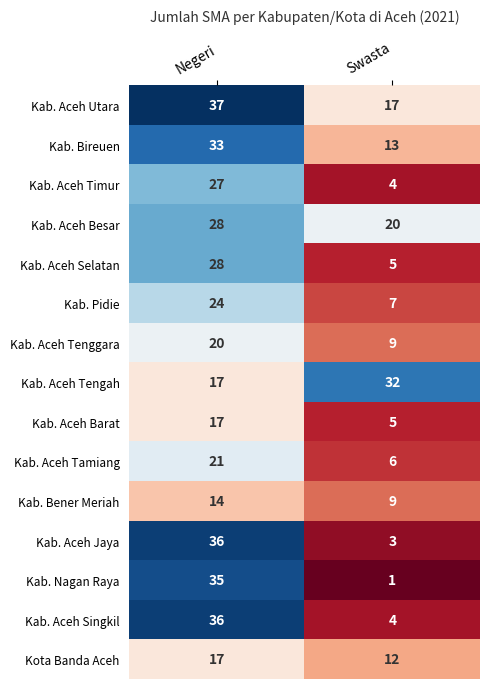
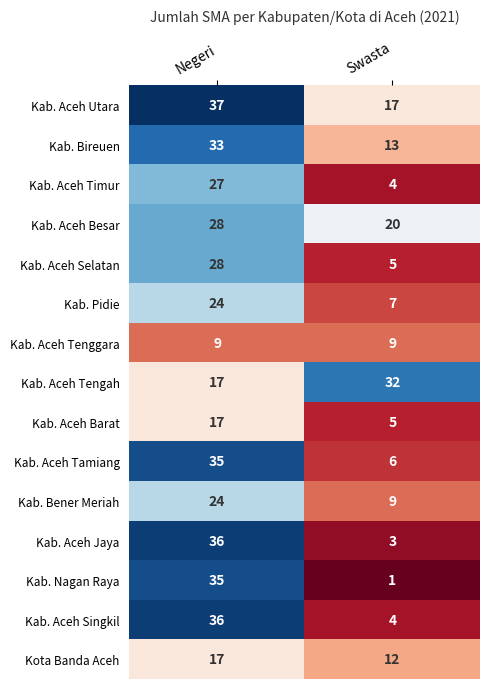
Kab. Aceh Tenggara, Negeri: 20 -> 9
Kab. Aceh Tamiang, Negeri: 21 -> 35
Kab. Bener Meriah, Negeri: 14 -> 24
